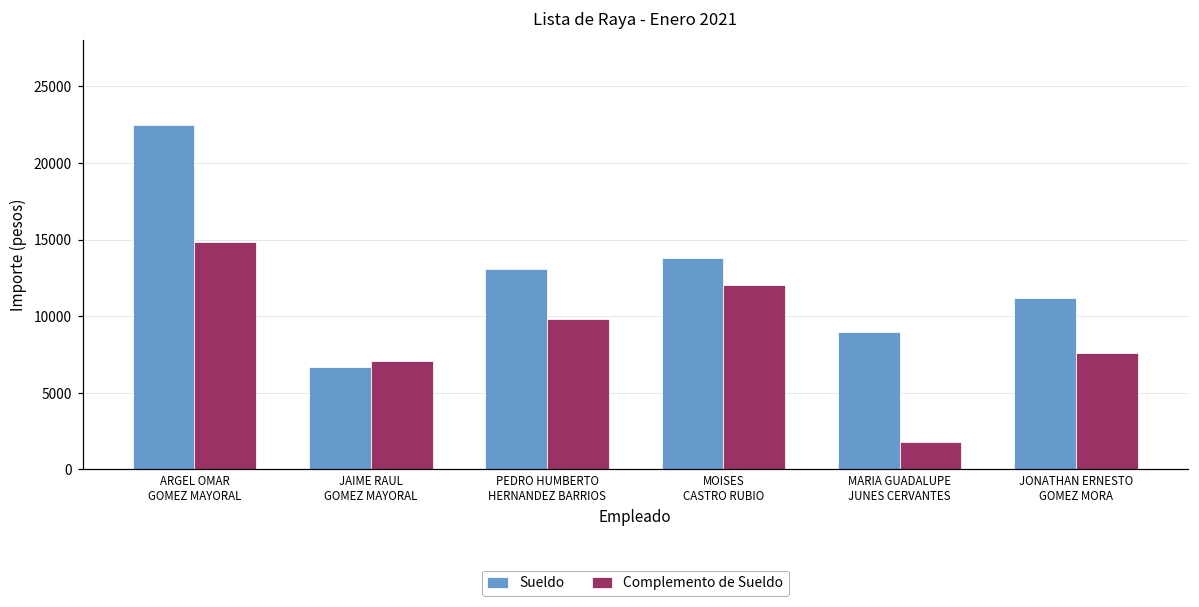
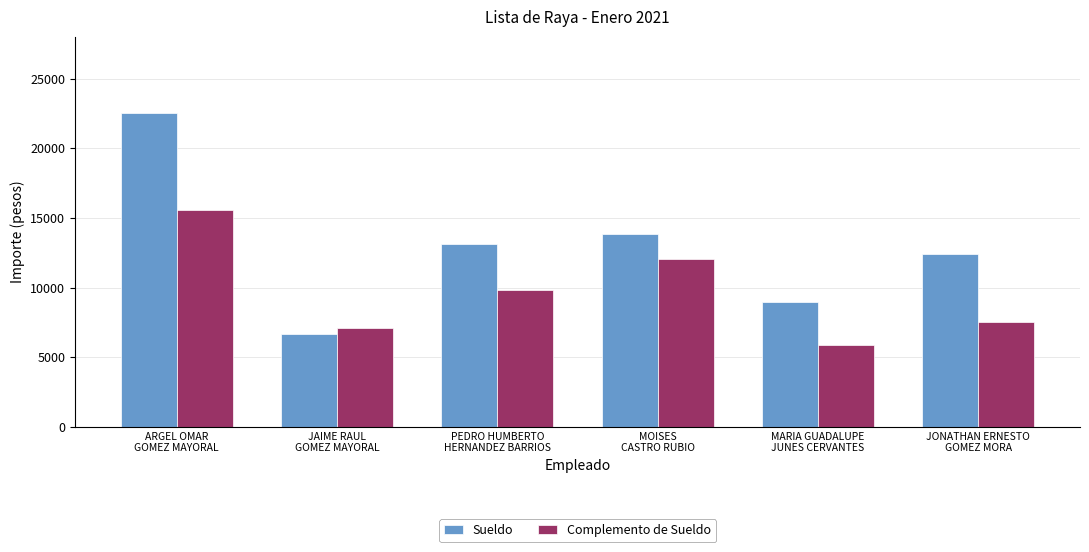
Complemento de Sueldo, ARGEL OMAR GOMEZ MAYORAL: 14800 -> 15500
Complemento de Sueldo, MARIA GUADALUPE JUNES CERVANTES: 1800 -> 5900
Sueldo, JONATHAN ERNESTO GOMEZ MORA: 11200 -> 12400
